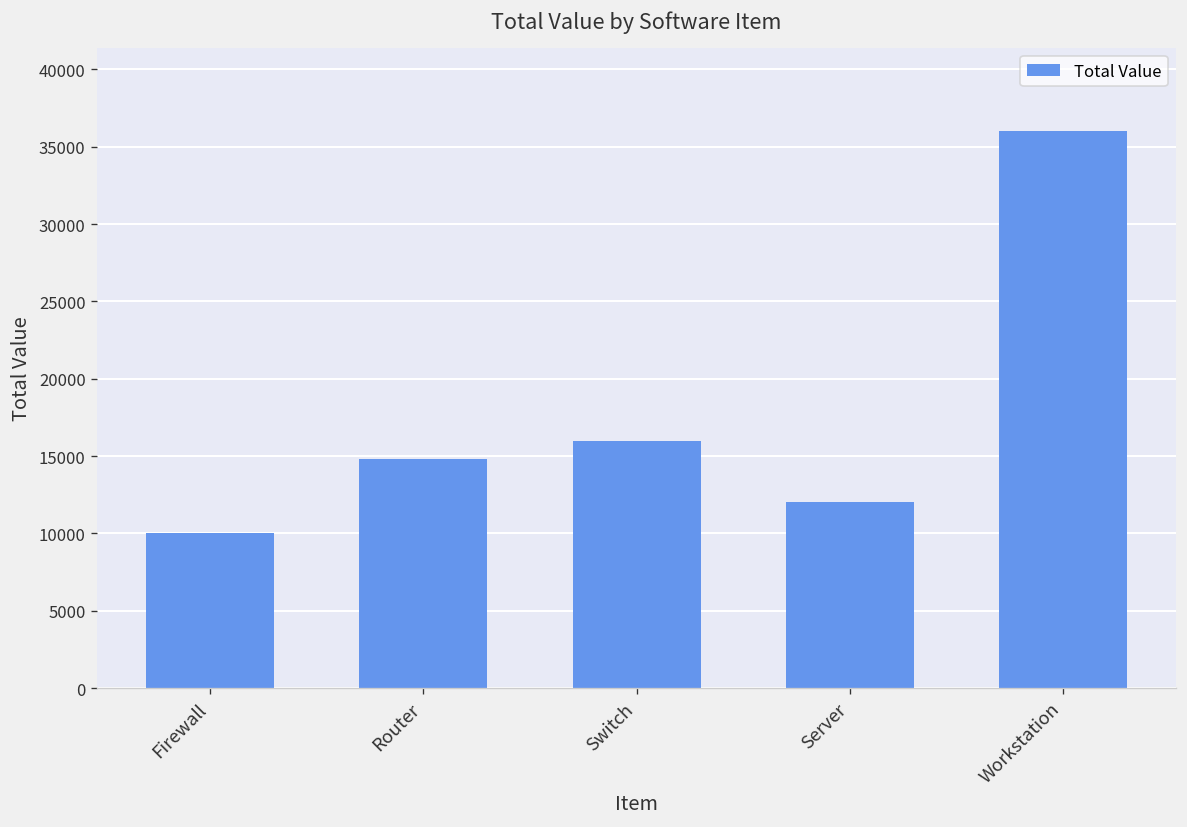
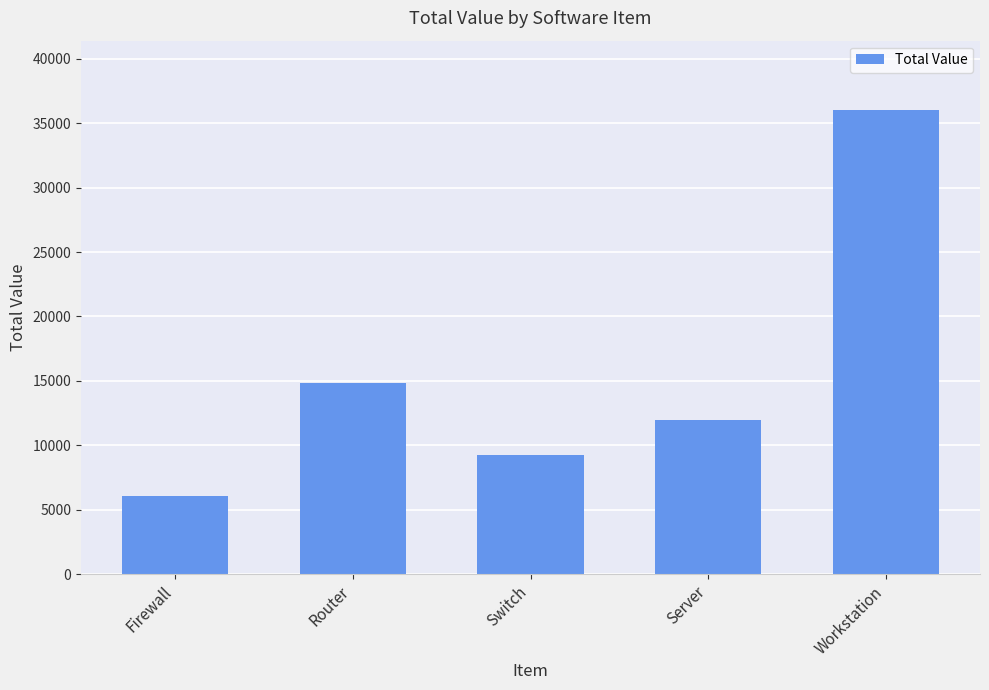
Firewall: 10000 -> 6100
Switch: 16000 -> 9300
